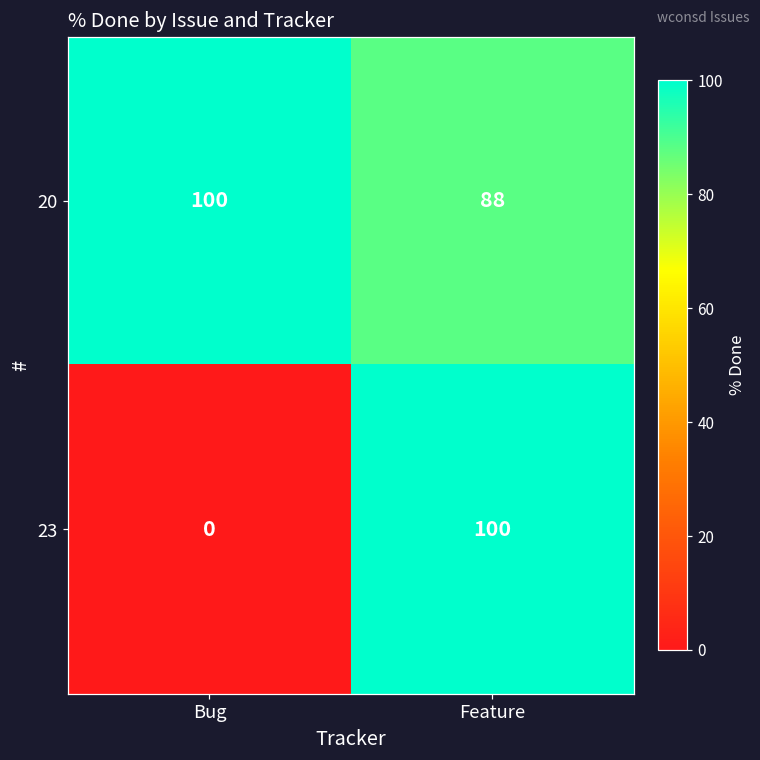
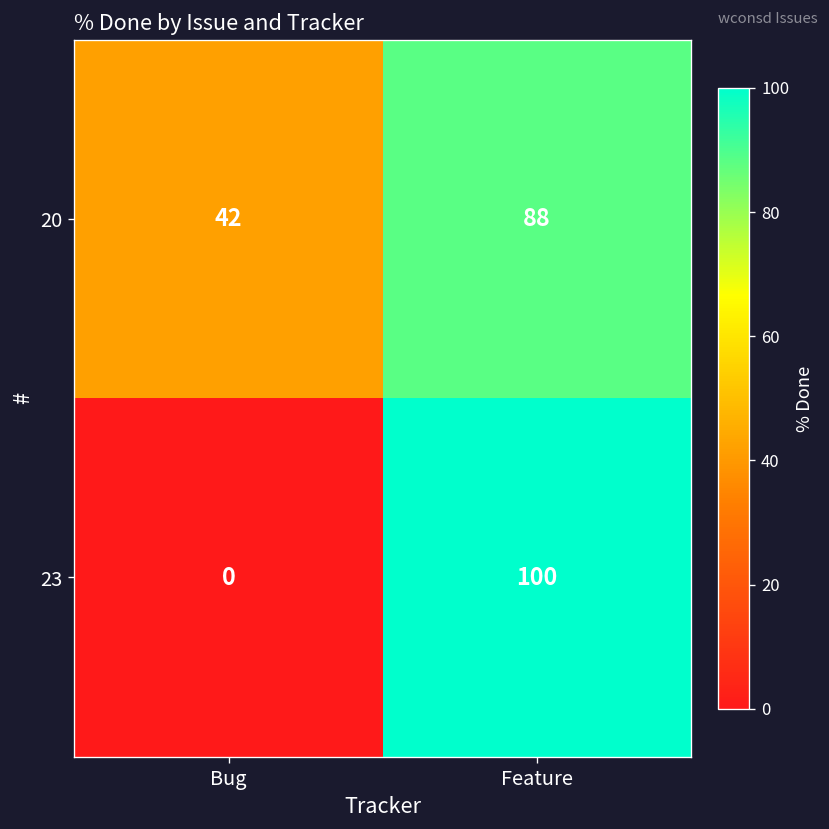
20, Bug: 100 -> 42
